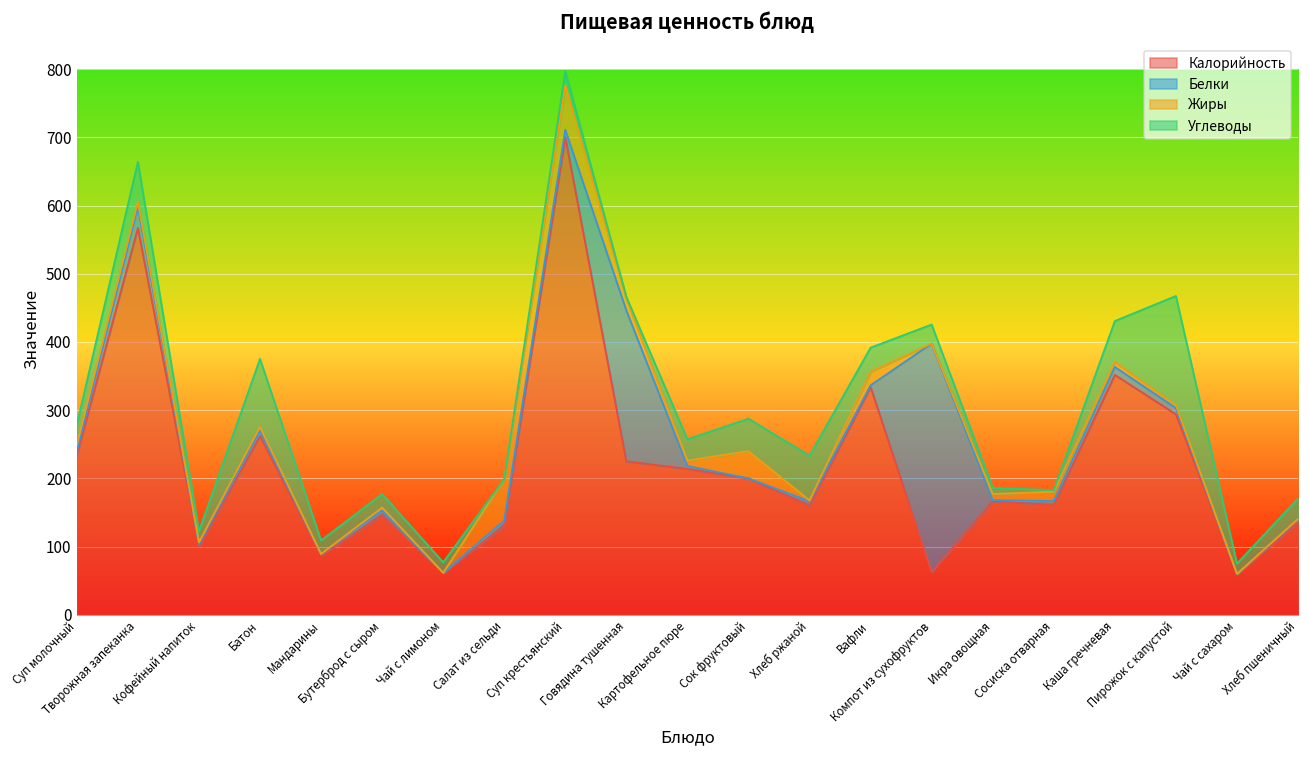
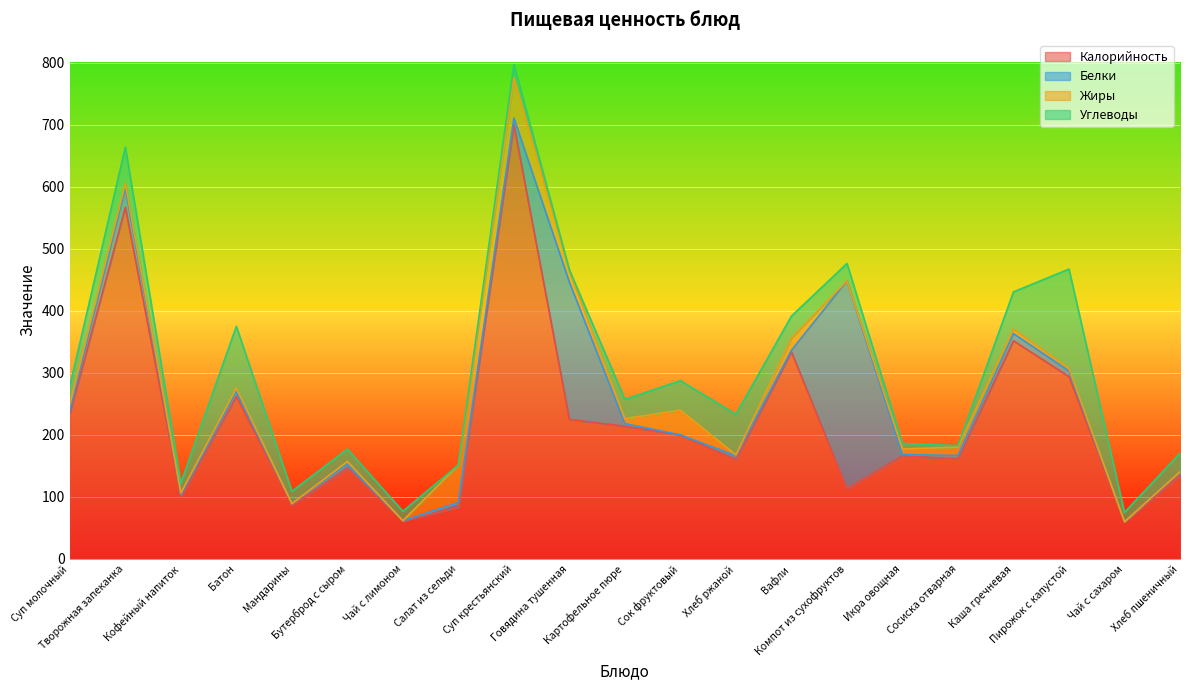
Калорийность, Салат из сельди: 130 -> 80
Калорийность, Компот из сухофруктов: 60 -> 110
